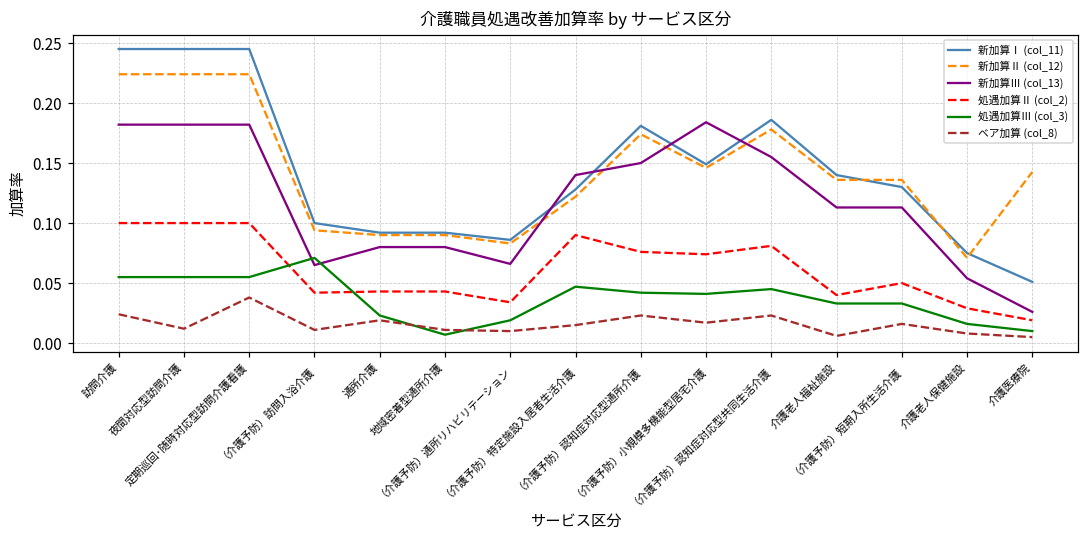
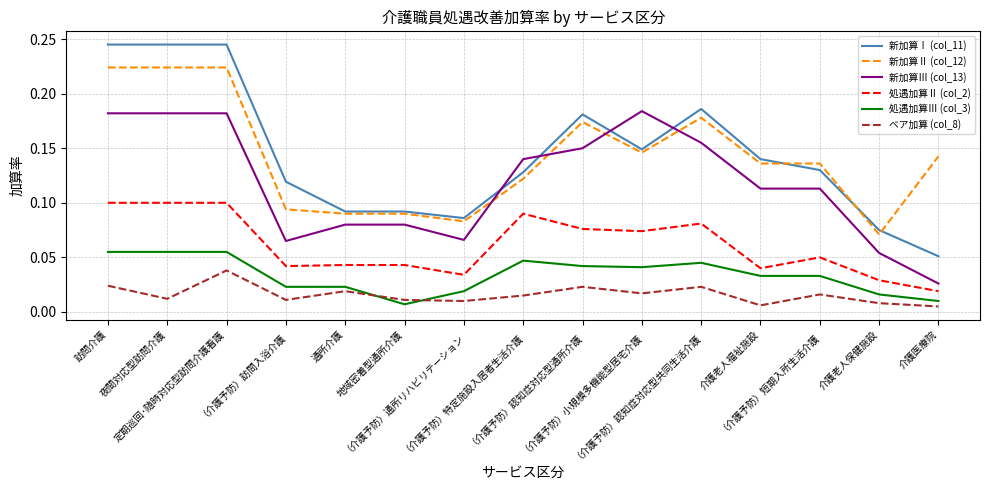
新加算Ⅰ (col_11), （介護予防）訪問入浴介護: 0.100 -> 0.119
処遇加算Ⅲ (col_3), （介護予防）訪問入浴介護: 0.071 -> 0.023
